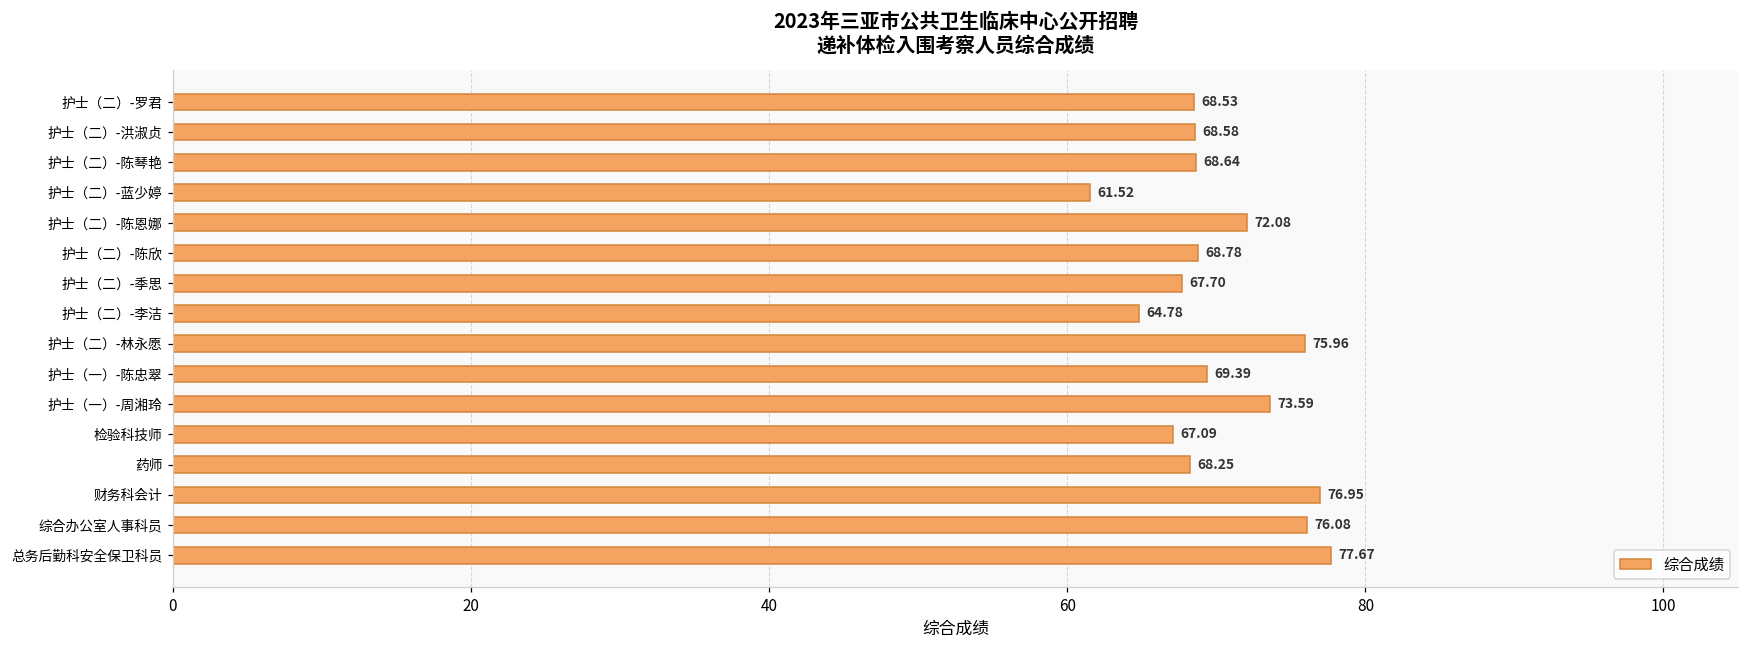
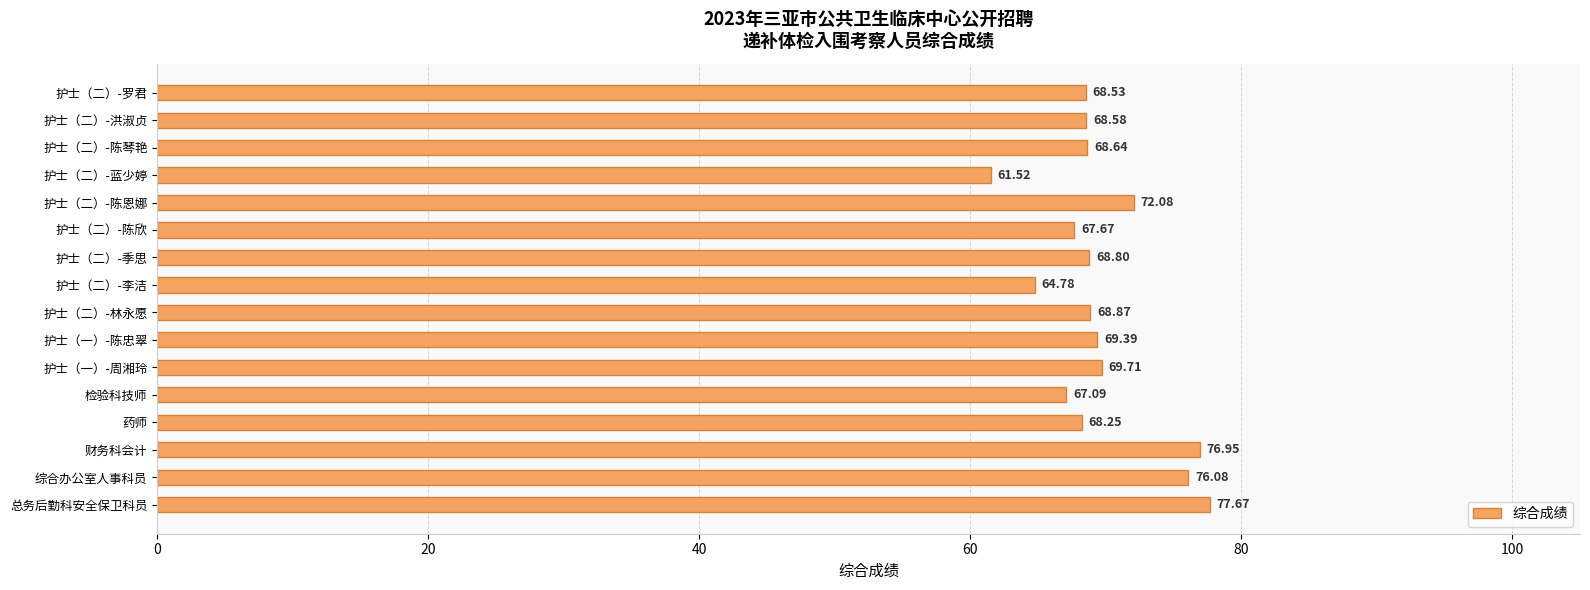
护士（二）-陈欣: 68.78 -> 67.67
护士（二）-季思: 67.70 -> 68.80
护士（二）-林永愿: 75.96 -> 68.87
护士（一）-周湘玲: 73.59 -> 69.71
